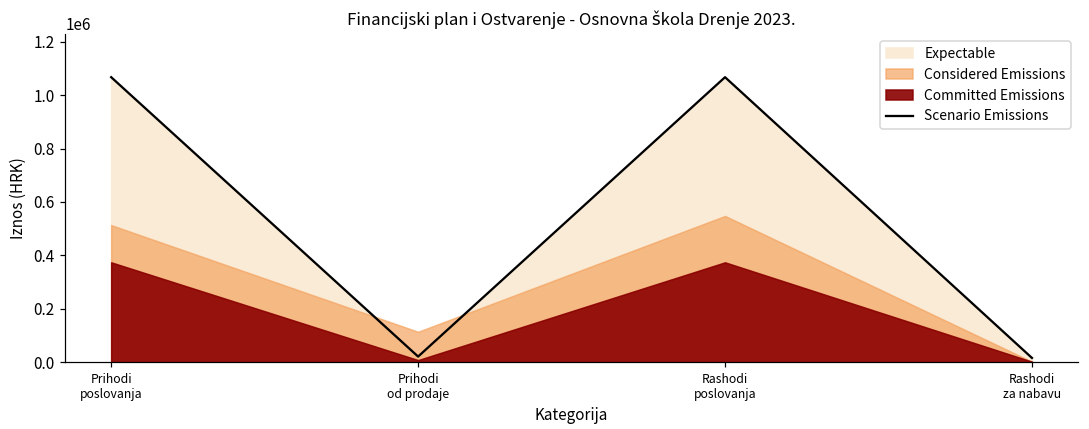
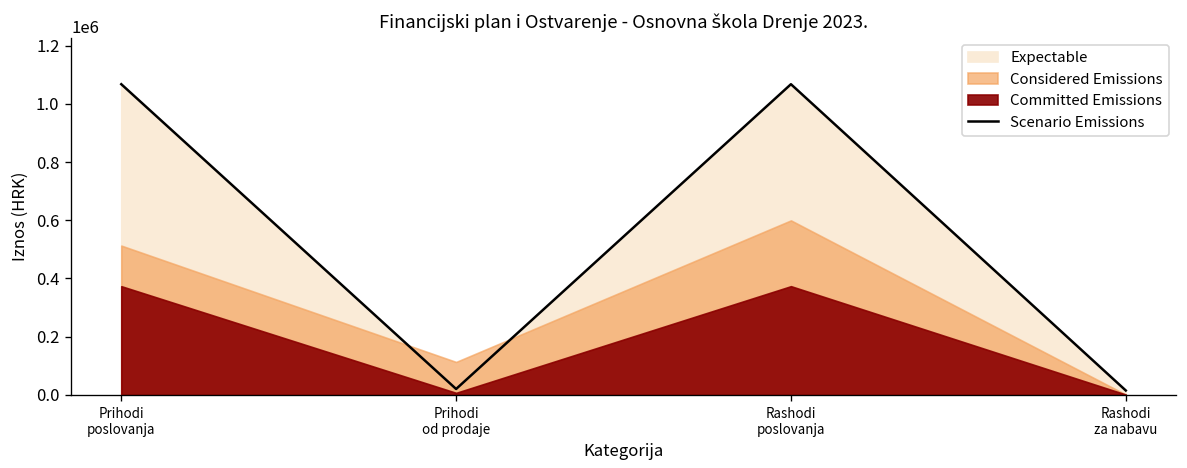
Considered Emissions, Rashodi poslovanja: 550000 -> 600000
